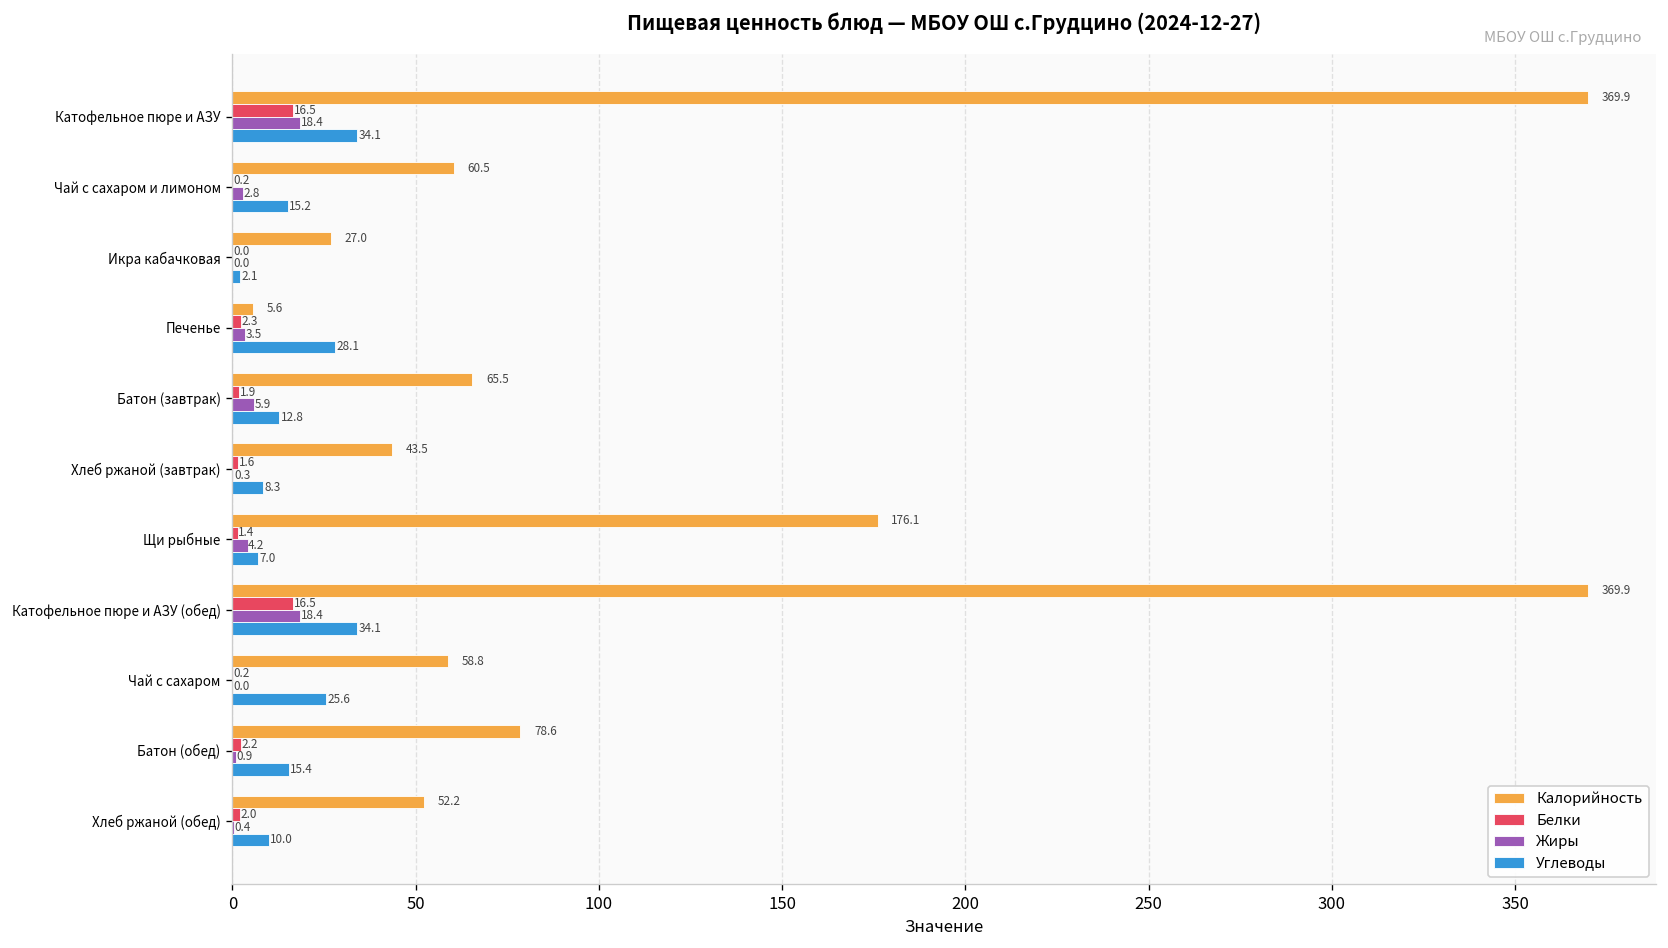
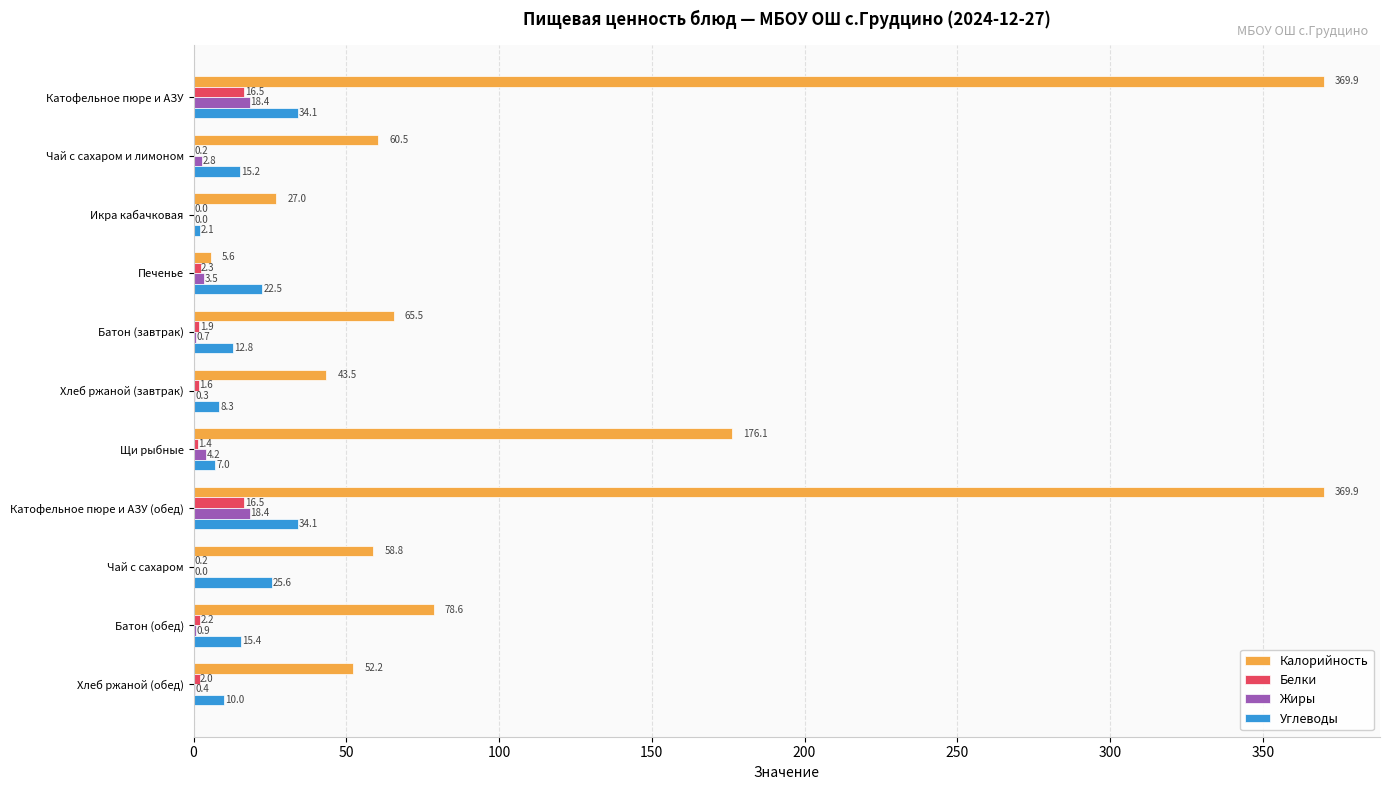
Углеводы, Печенье: 28.1 -> 22.5
Жиры, Батон (завтрак): 5.9 -> 0.7
